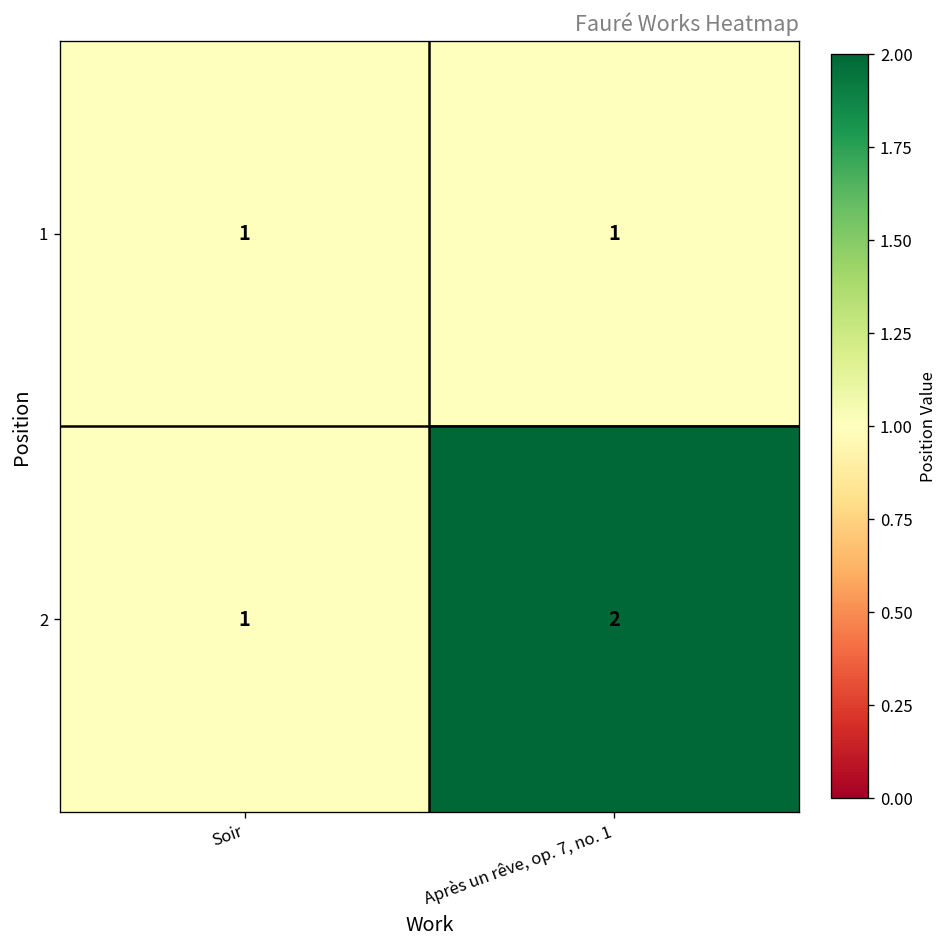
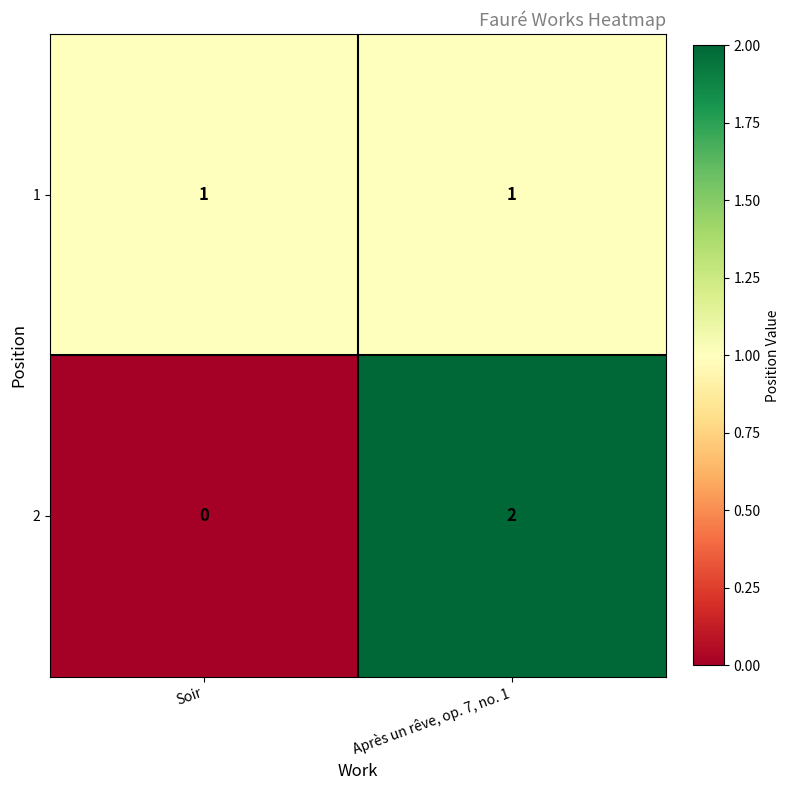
2, Soir: 1 -> 0
